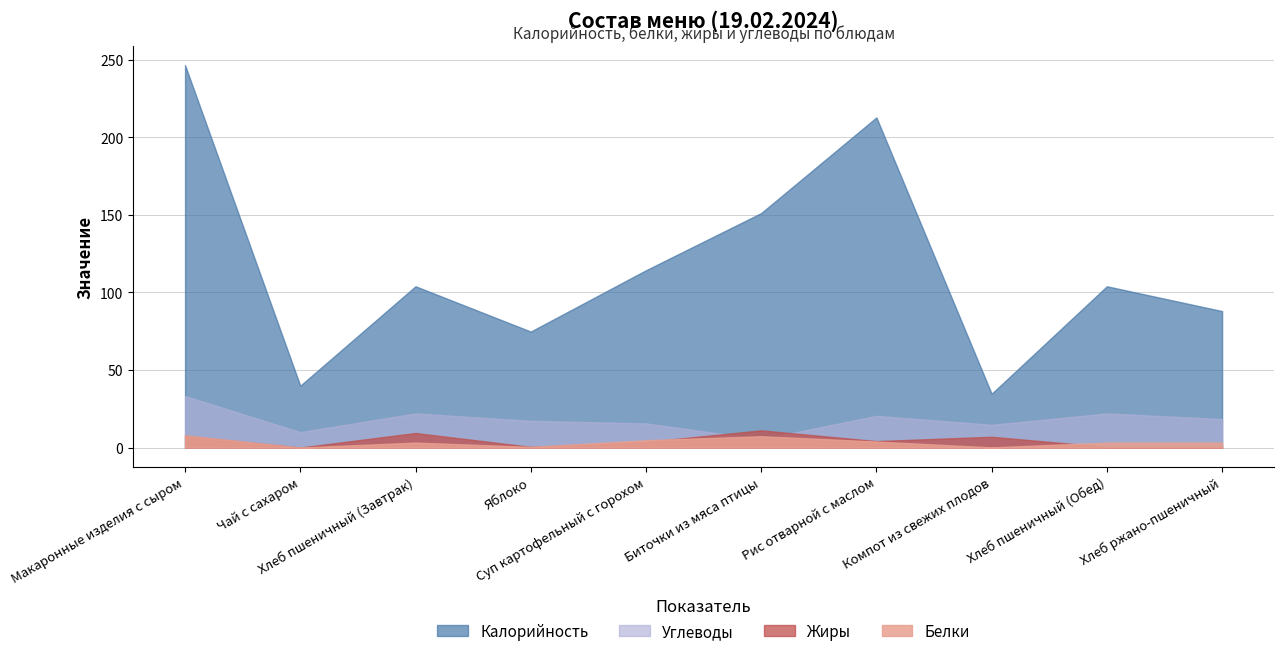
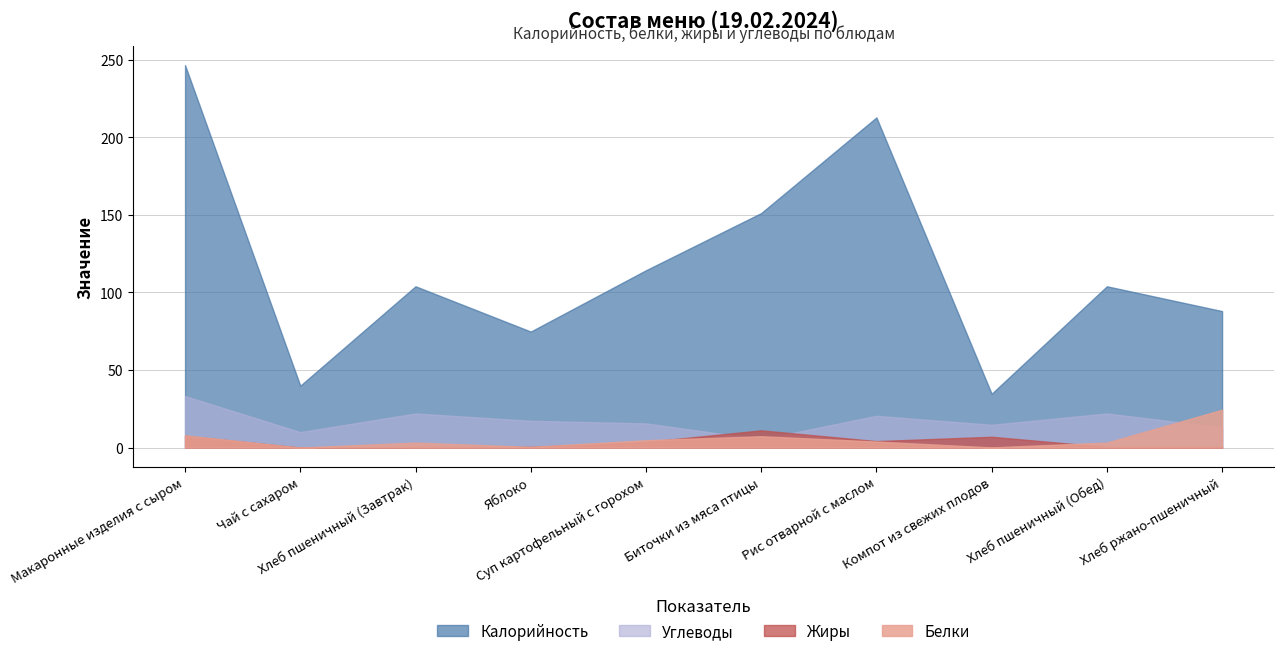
Жиры, Хлеб пшеничный (Завтрак): 9 -> 0
Углеводы, Хлеб ржано-пшеничный: 18 -> 13
Белки, Хлеб ржано-пшеничный: 3 -> 24
